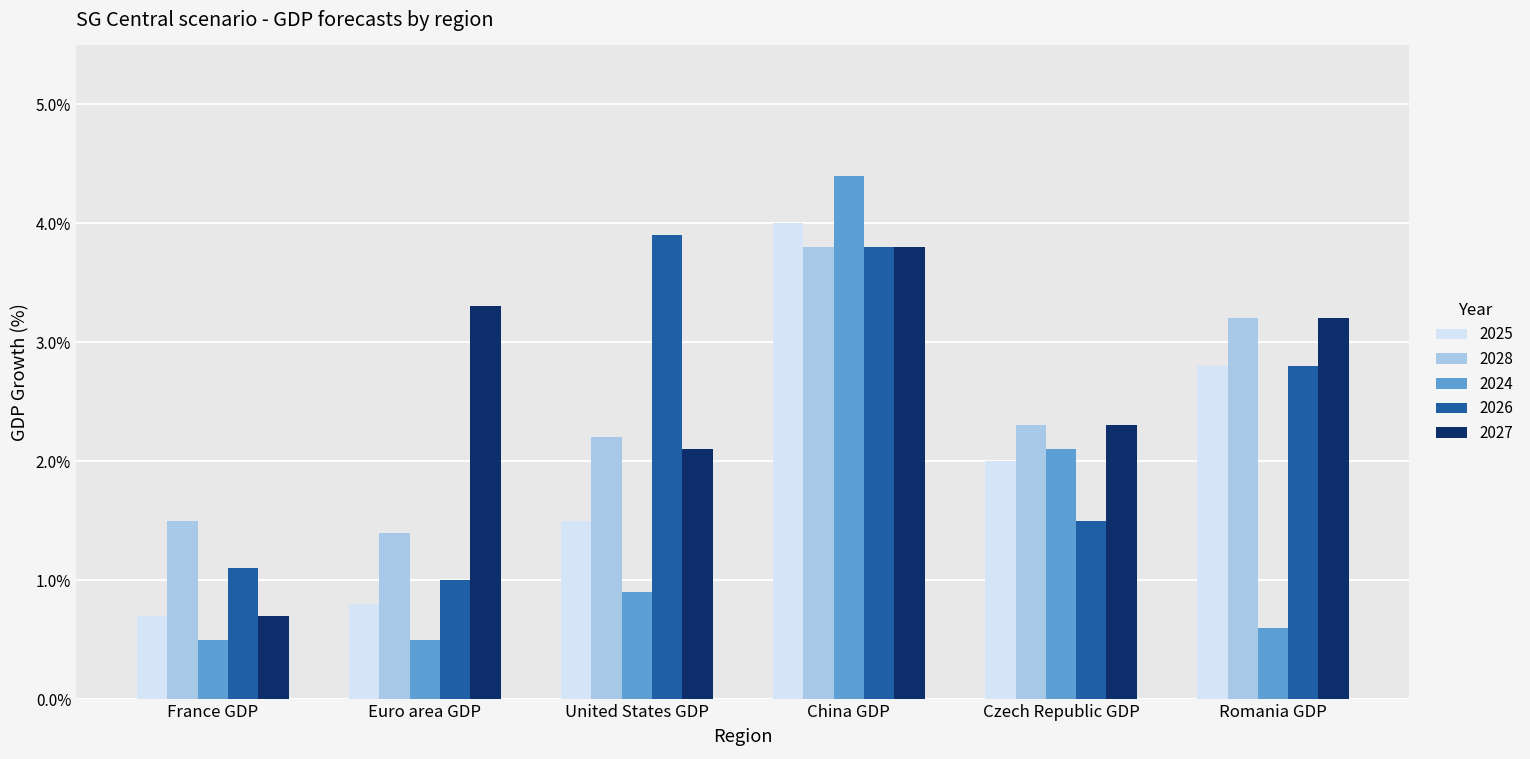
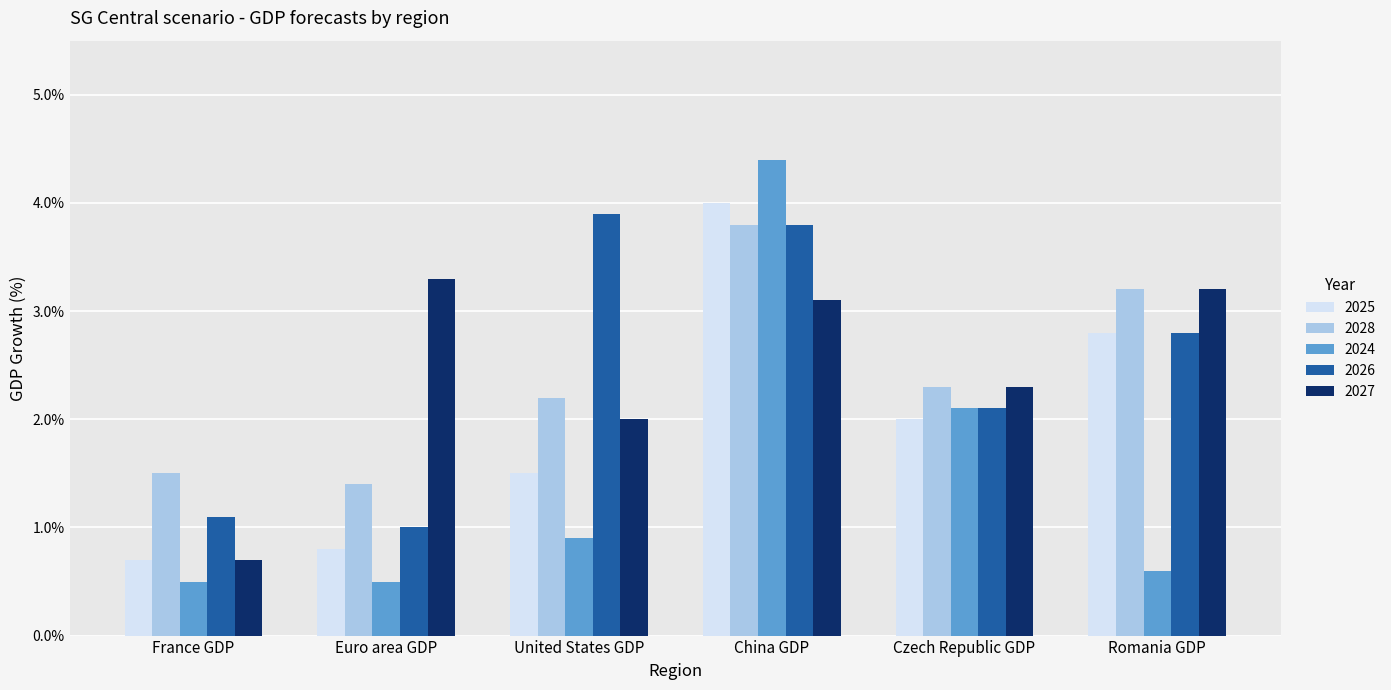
2027, United States GDP: 2.1% -> 2.0%
2027, China GDP: 3.8% -> 3.1%
2026, Czech Republic GDP: 1.5% -> 2.1%
